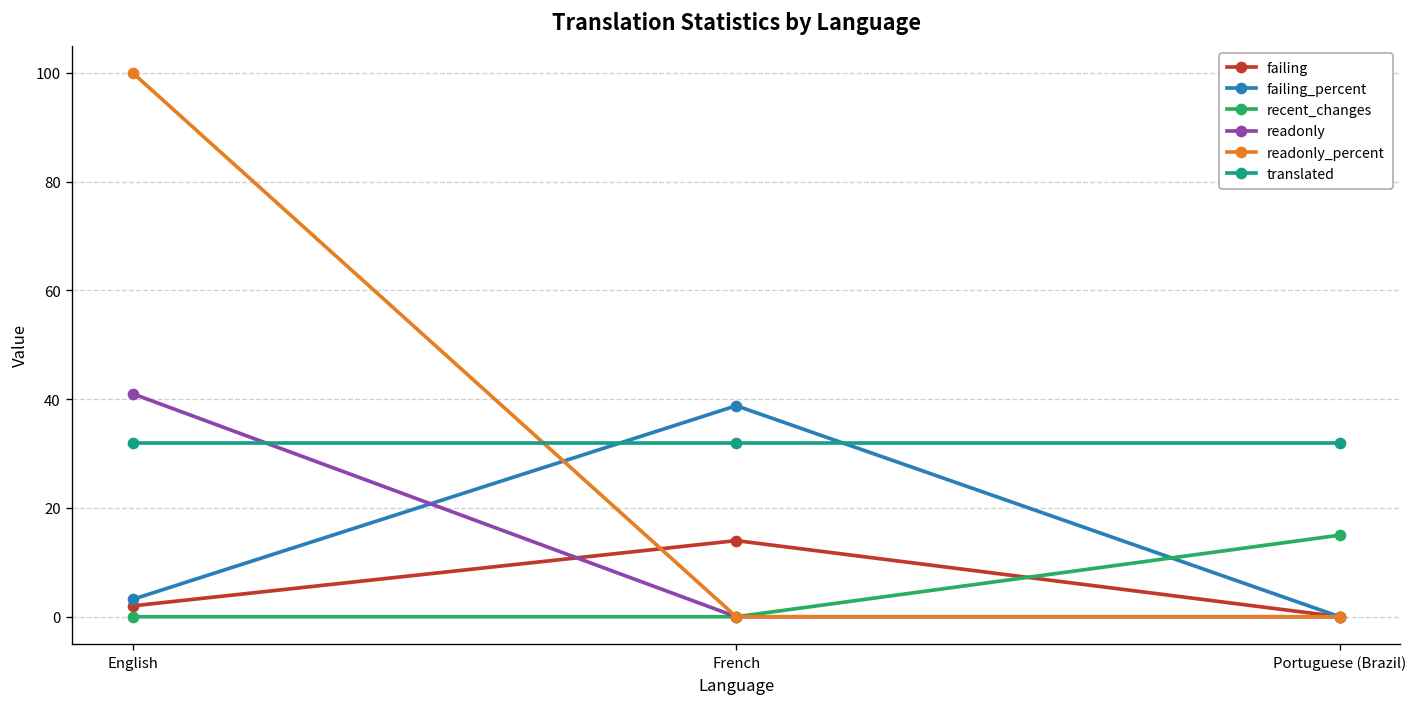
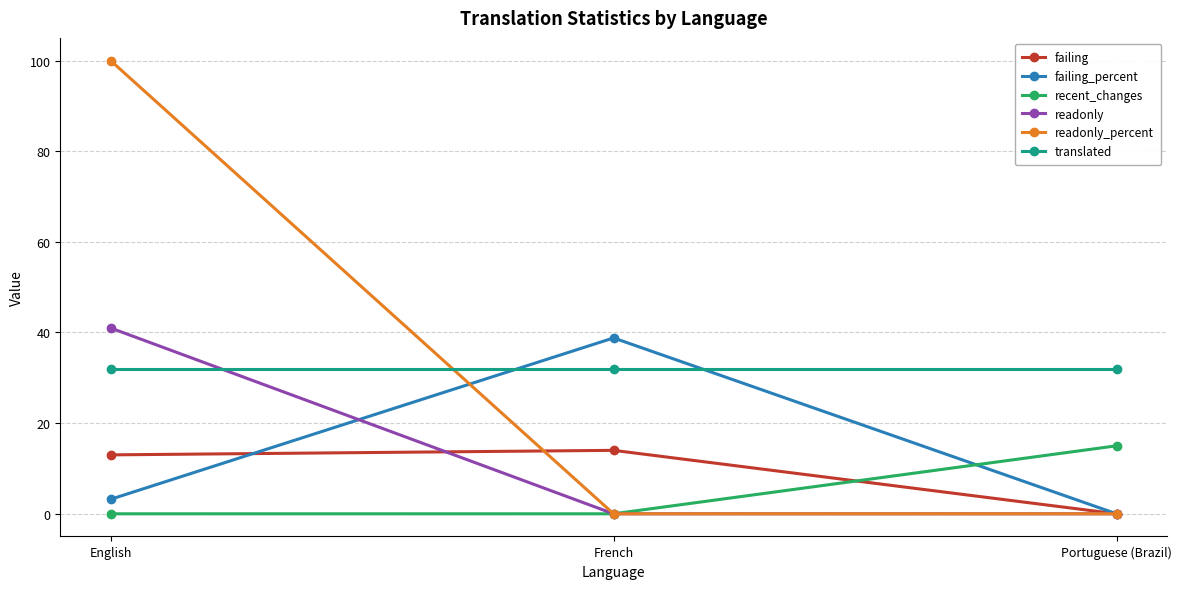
failing, English: 2 -> 13
